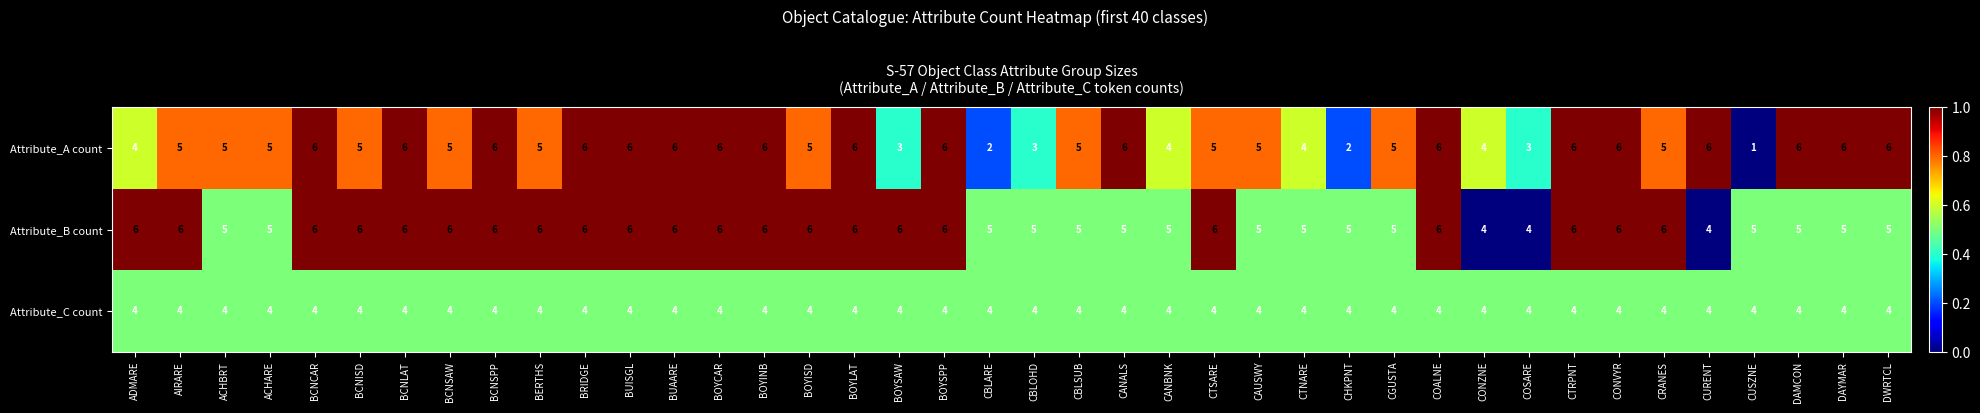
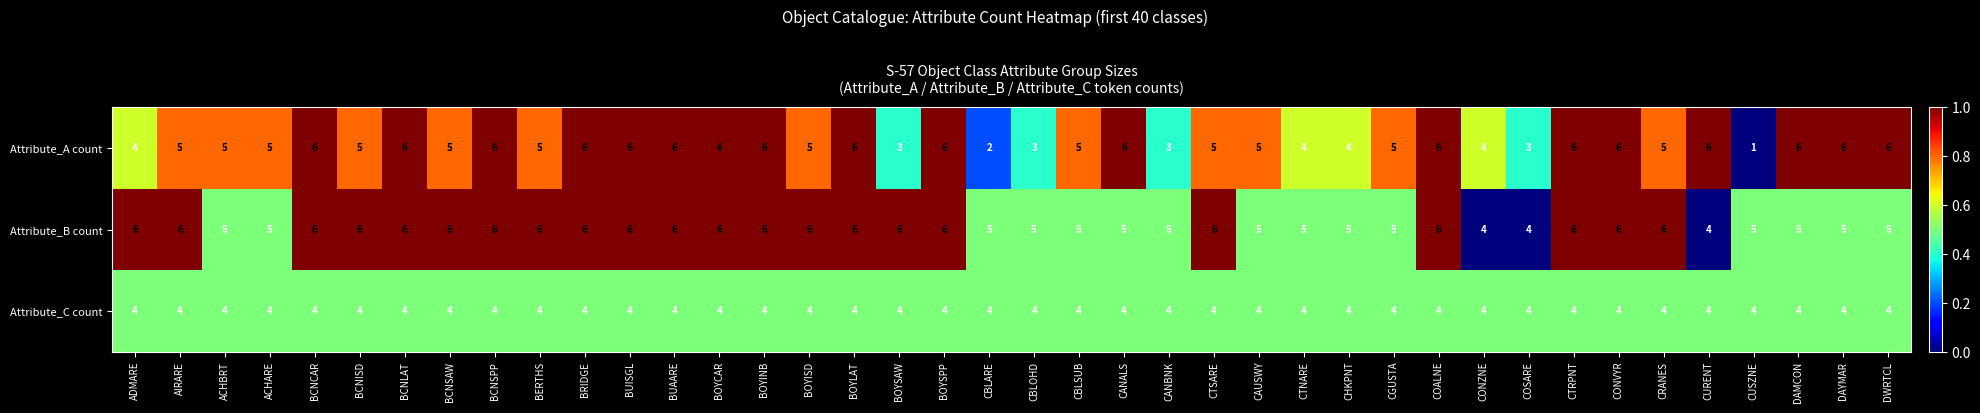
Attribute_A count, CANBNK: 4 -> 3
Attribute_A count, CHKPNT: 2 -> 4
